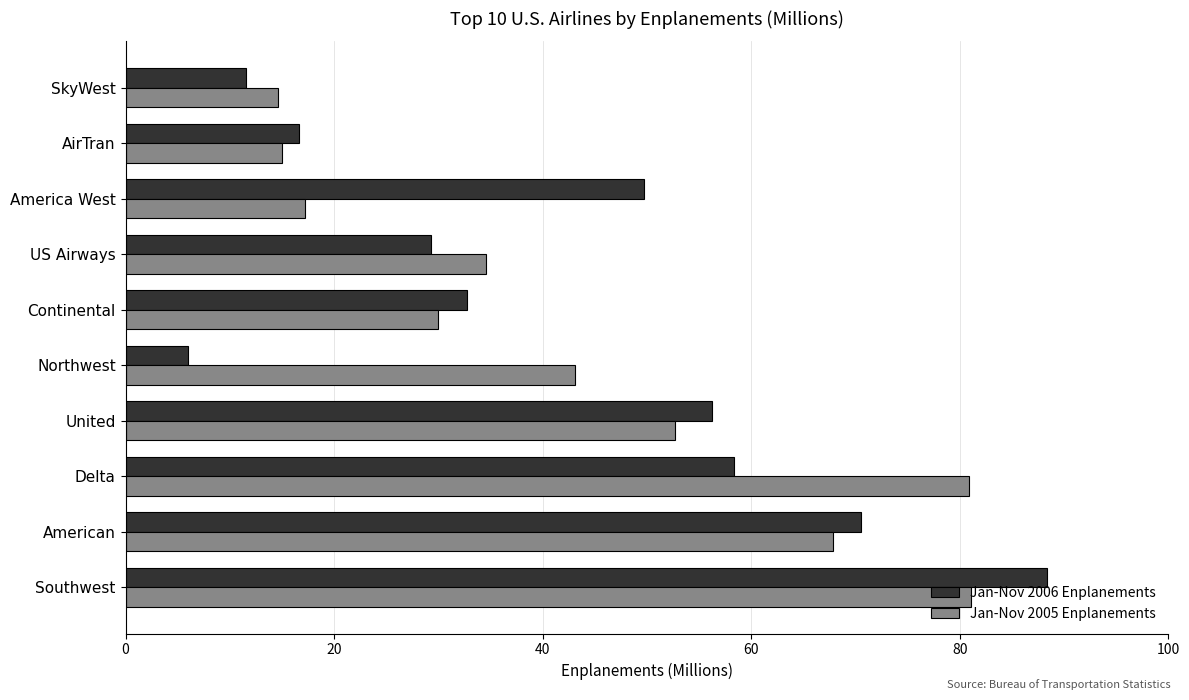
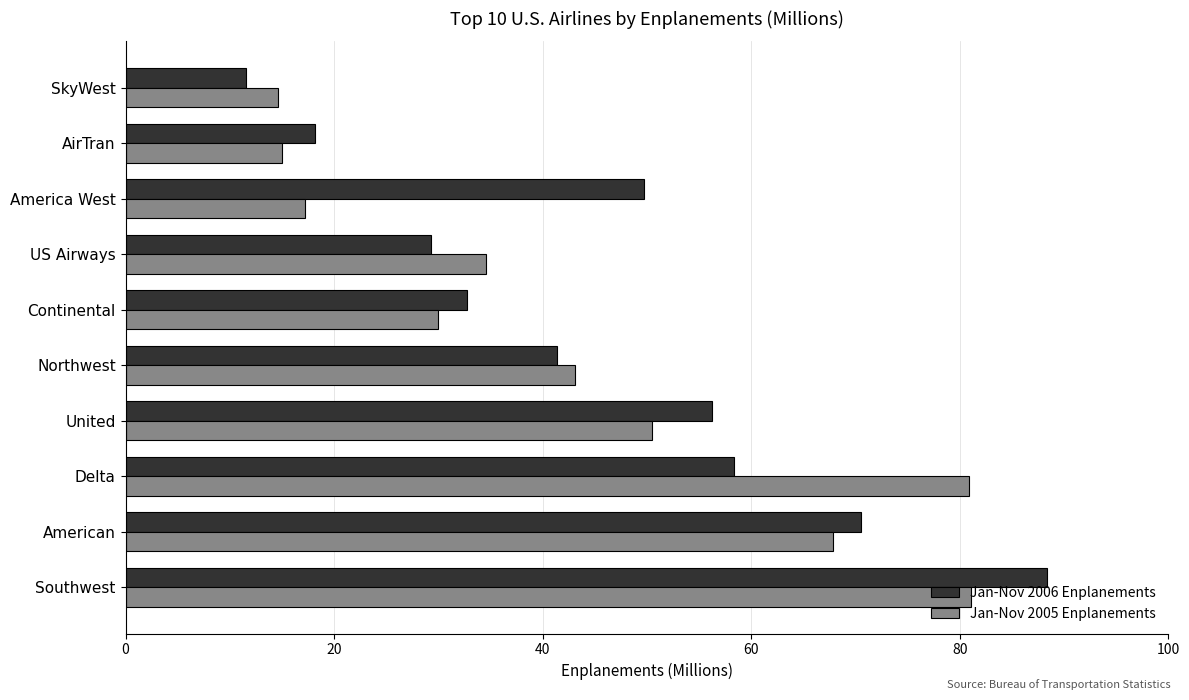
Jan-Nov 2006 Enplanements, AirTran: 16.6 -> 18.2
Jan-Nov 2006 Enplanements, Northwest: 6.0 -> 41.4
Jan-Nov 2005 Enplanements, United: 52.7 -> 50.5
